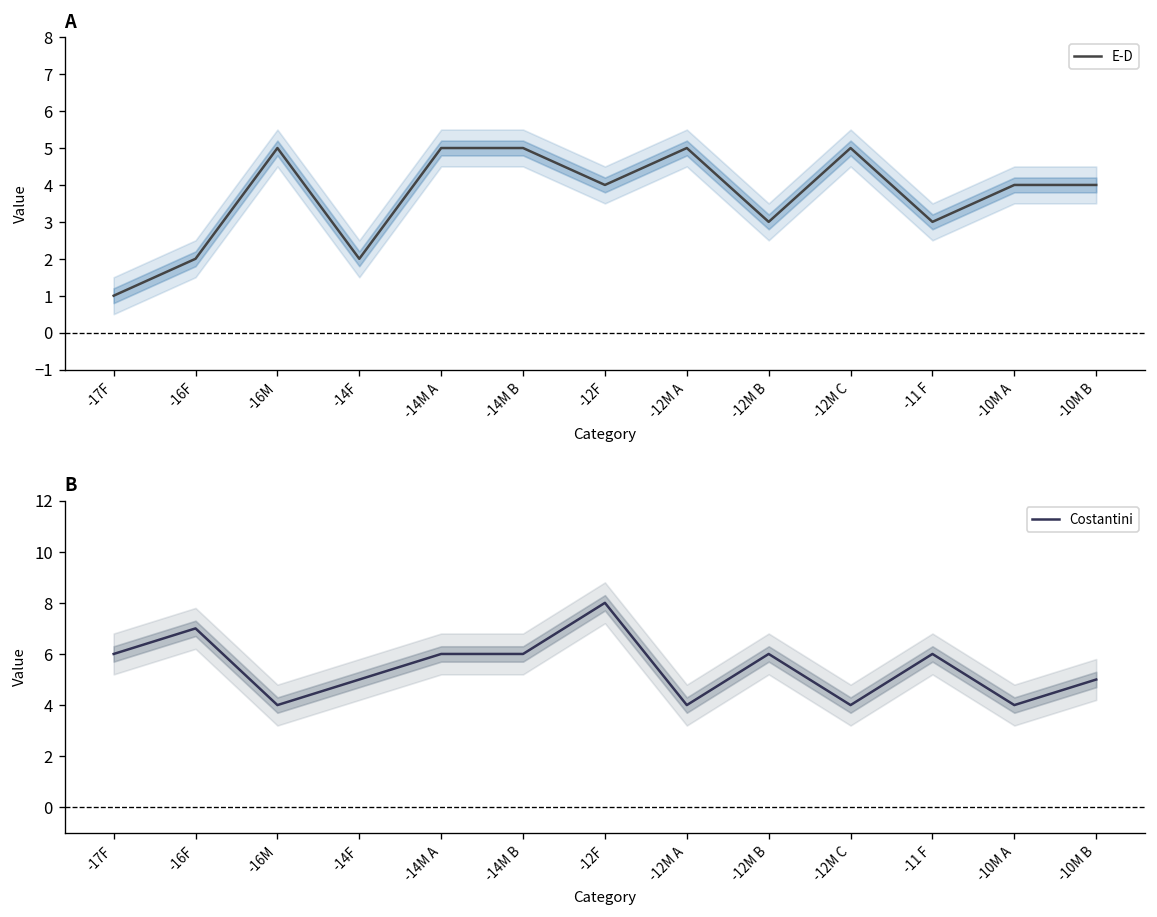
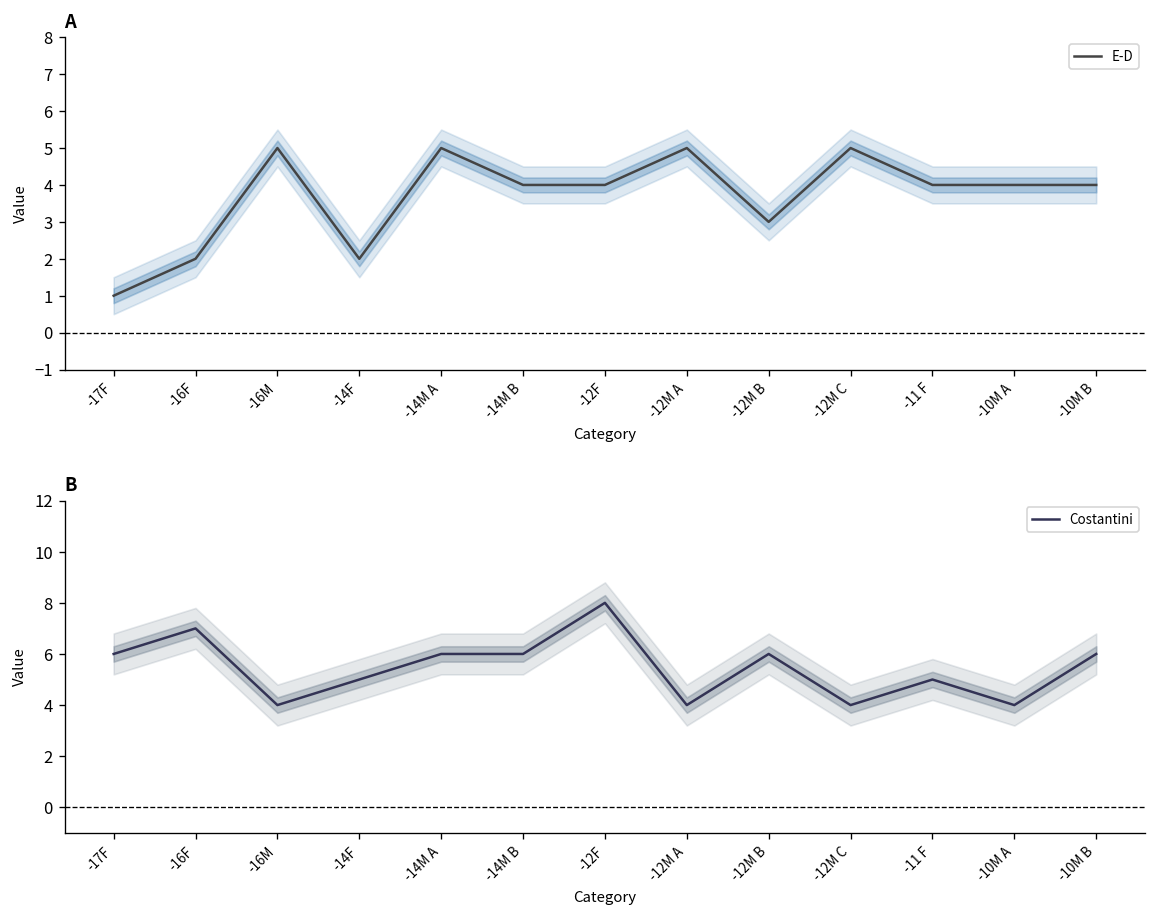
A, E-D, -14M B: 5 -> 4
A, E-D, -11 F: 3 -> 4
B, Costantini, -11 F: 6 -> 5
B, Costantini, -10M B: 5 -> 6
